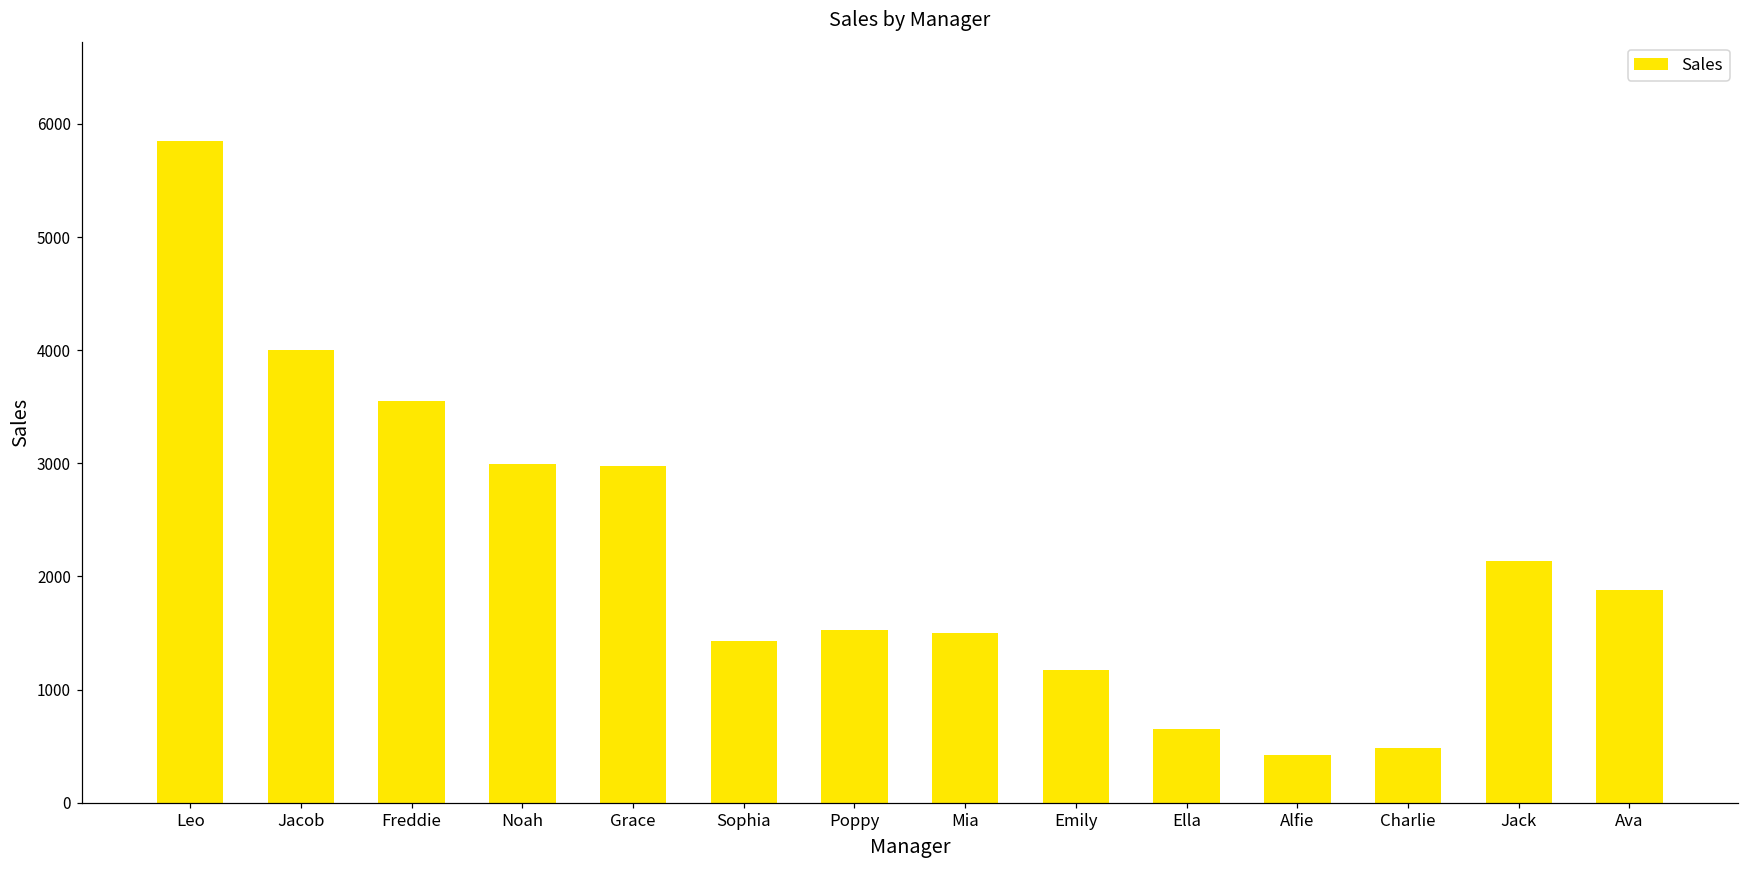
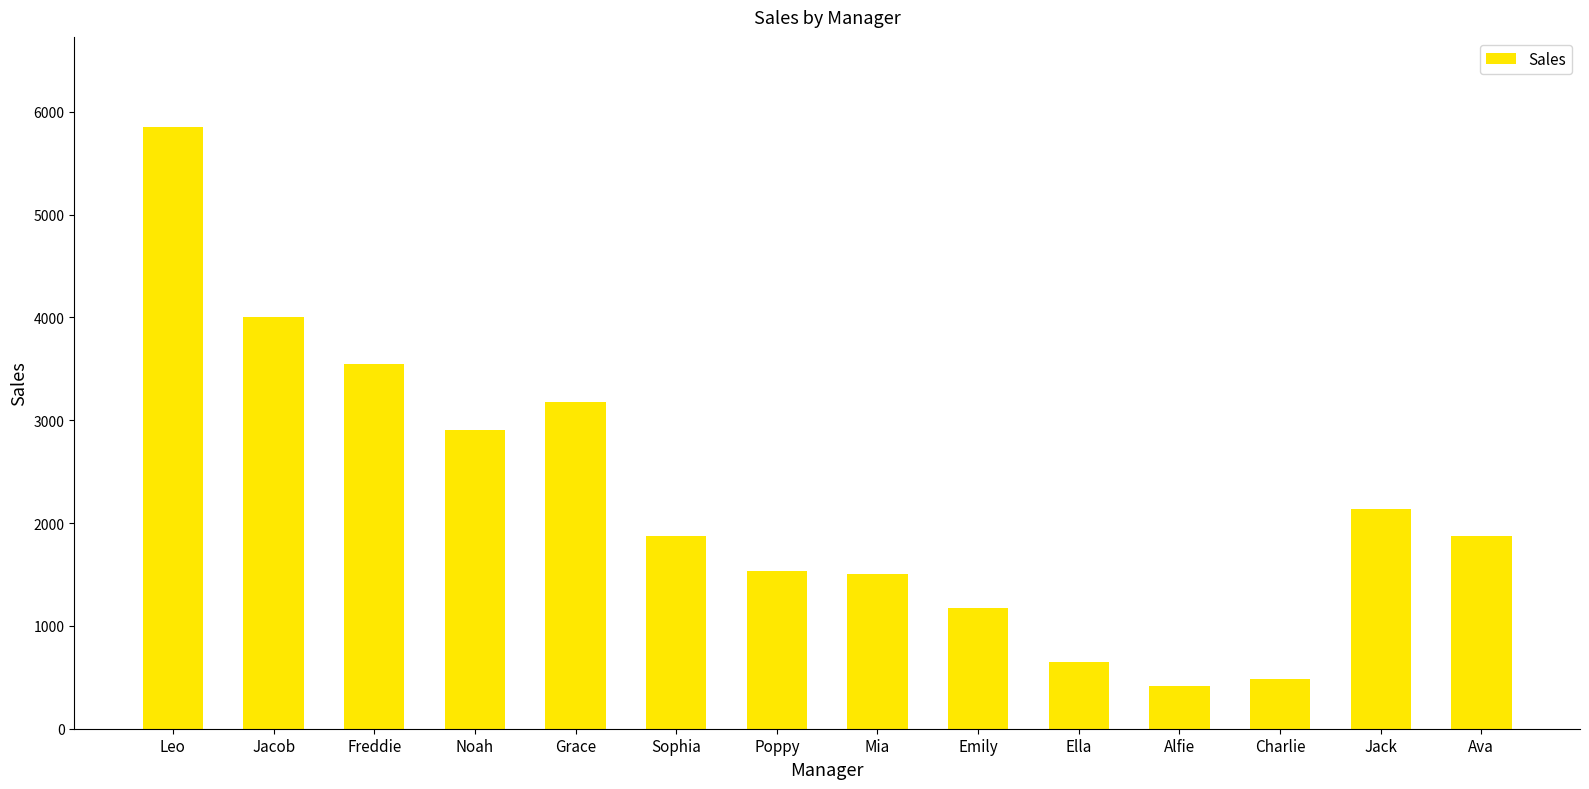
Noah: 3000 -> 2900
Grace: 2970 -> 3170
Sophia: 1430 -> 1880
